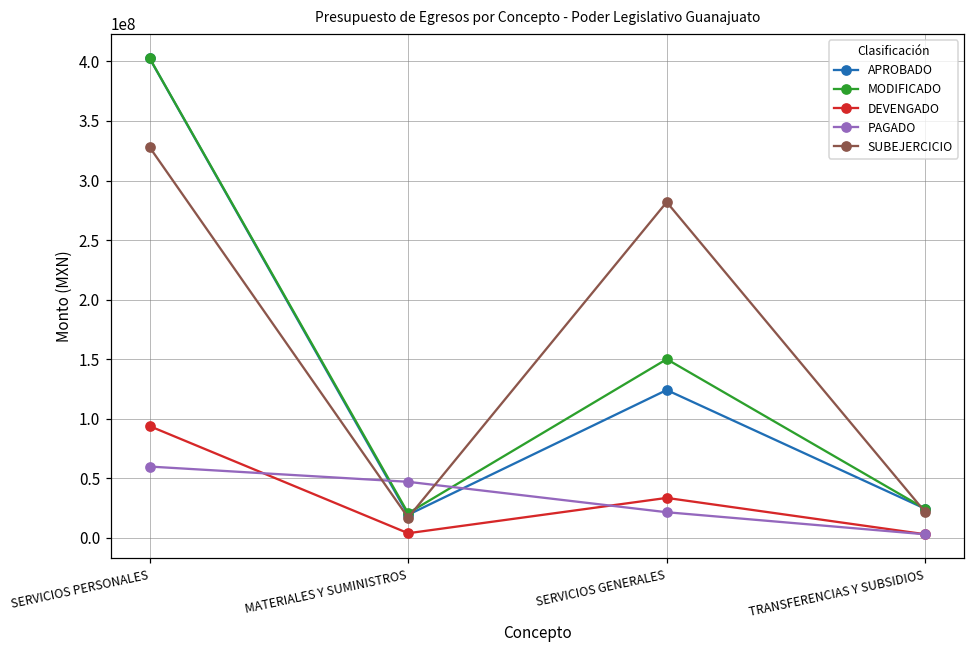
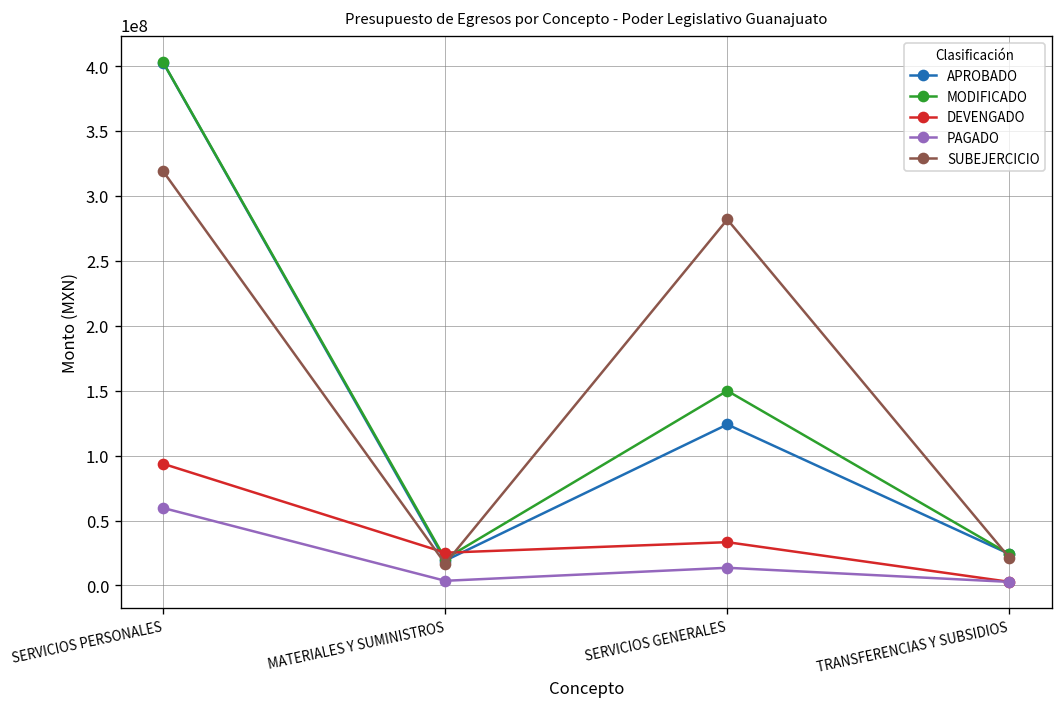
SUBEJERCICIO, SERVICIOS PERSONALES: 328000000 -> 319000000
DEVENGADO, MATERIALES Y SUMINISTROS: 4000000 -> 25000000
PAGADO, MATERIALES Y SUMINISTROS: 47000000 -> 4000000
PAGADO, SERVICIOS GENERALES: 21000000 -> 14000000
